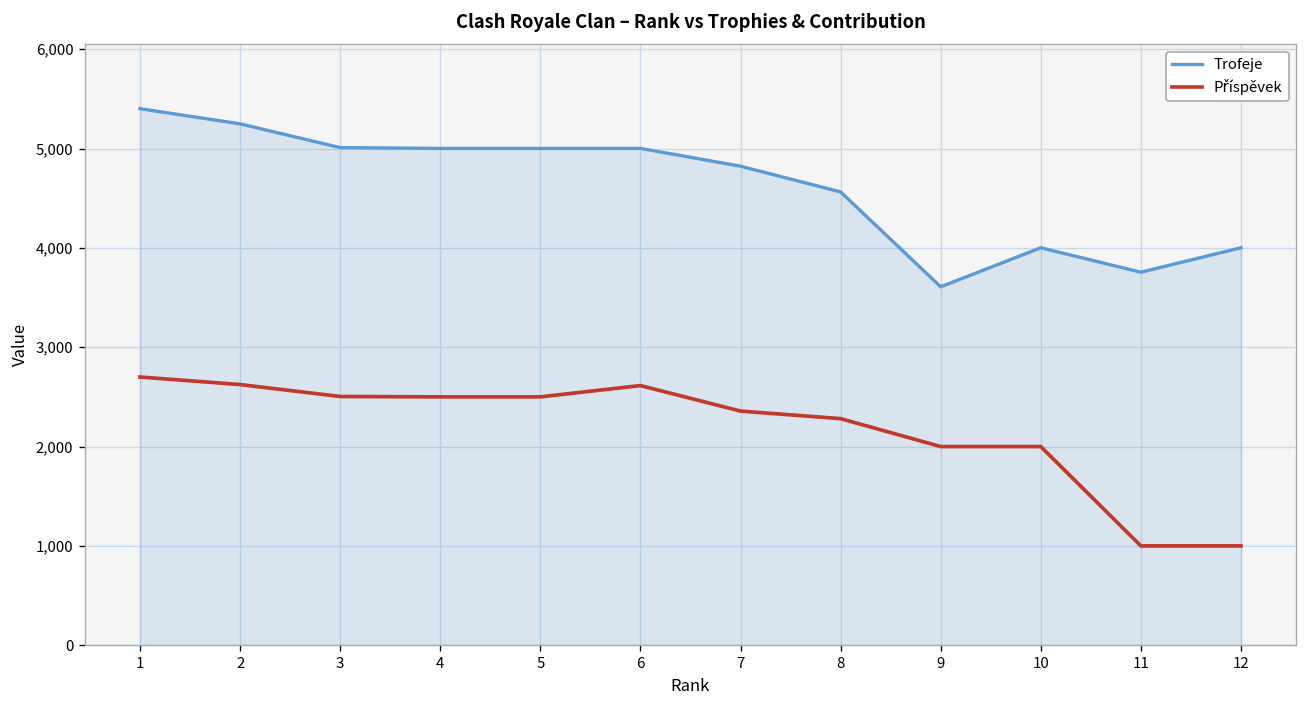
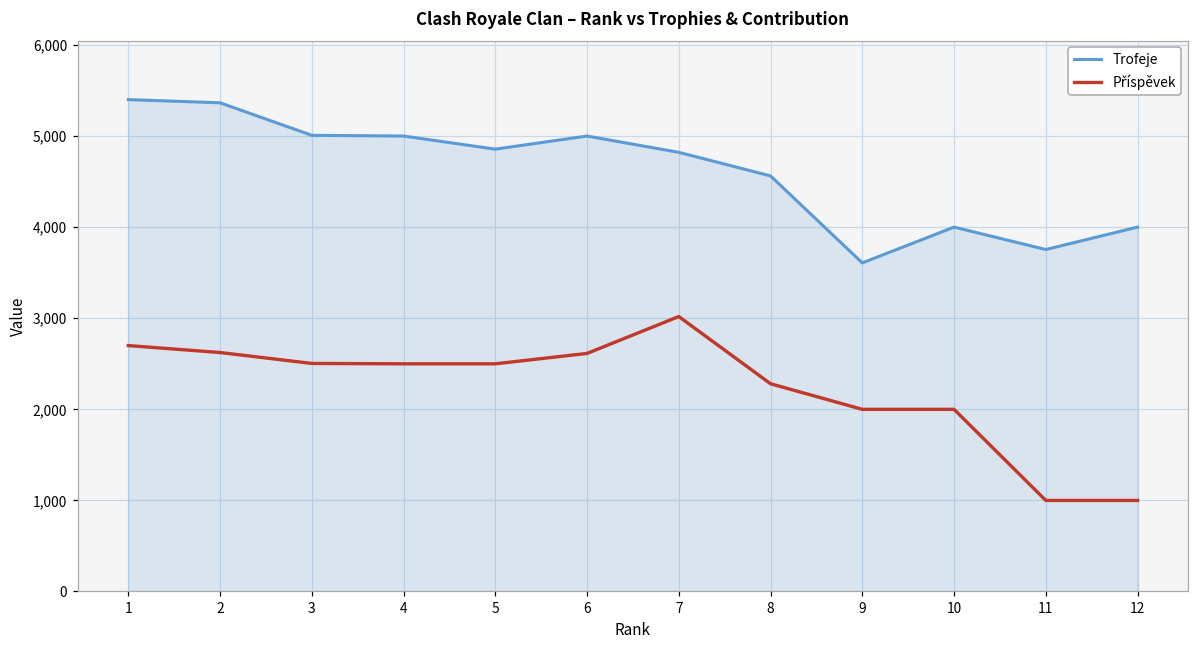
Trofeje, 2: 5,200 -> 5,400
Trofeje, 5: 5,000 -> 4,900
Příspěvek, 7: 2,400 -> 3,000
